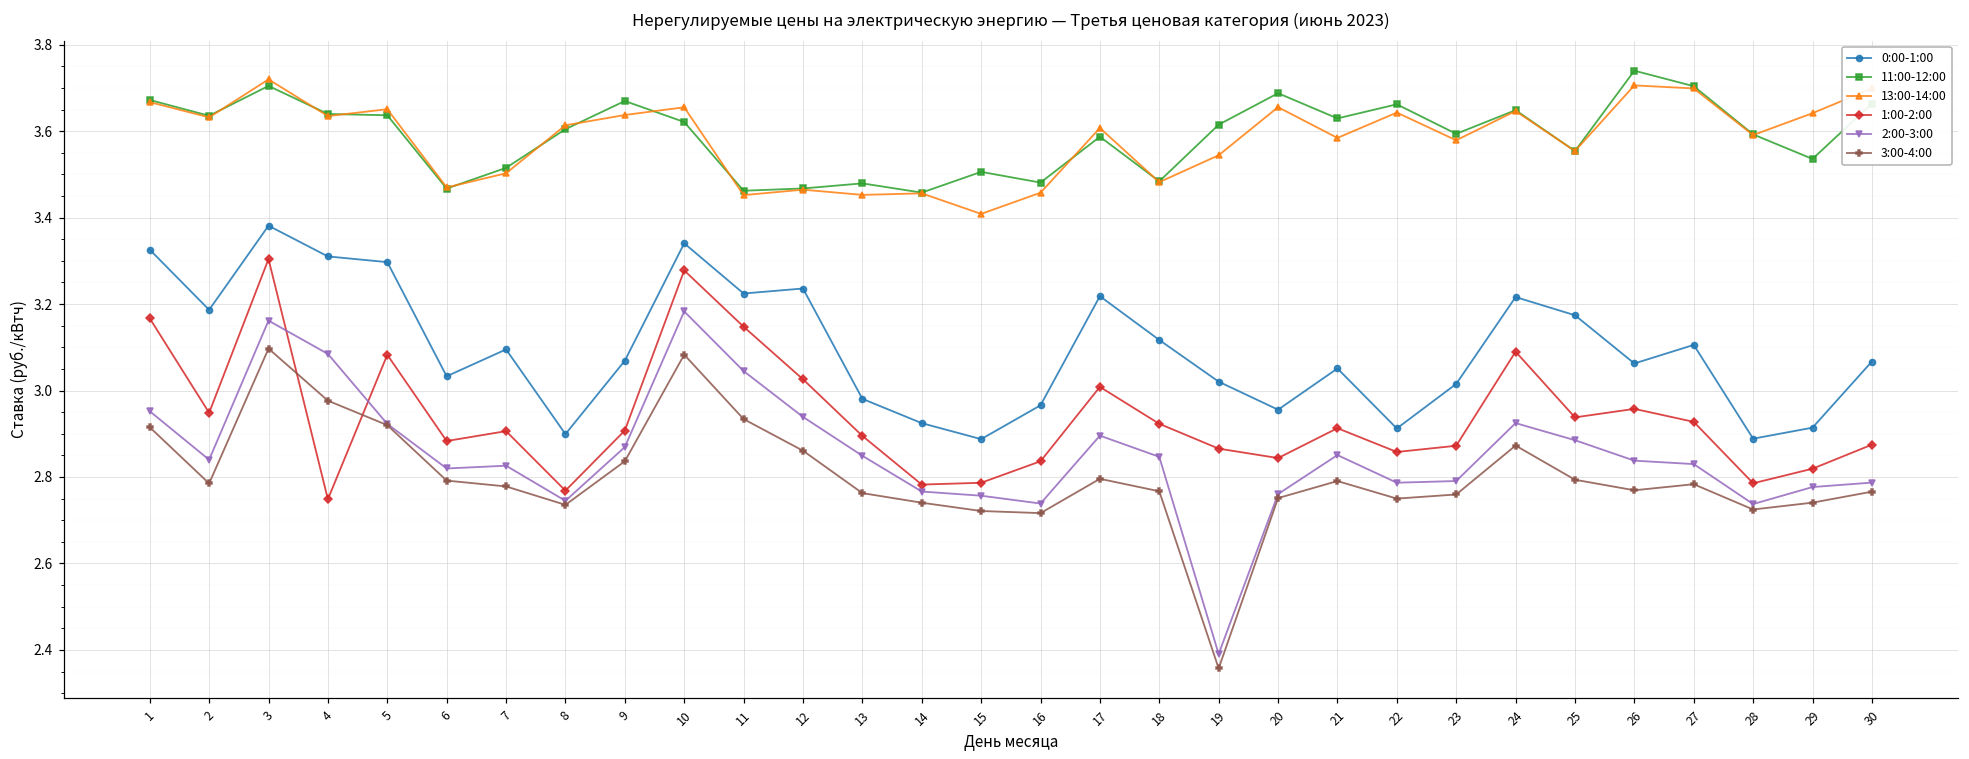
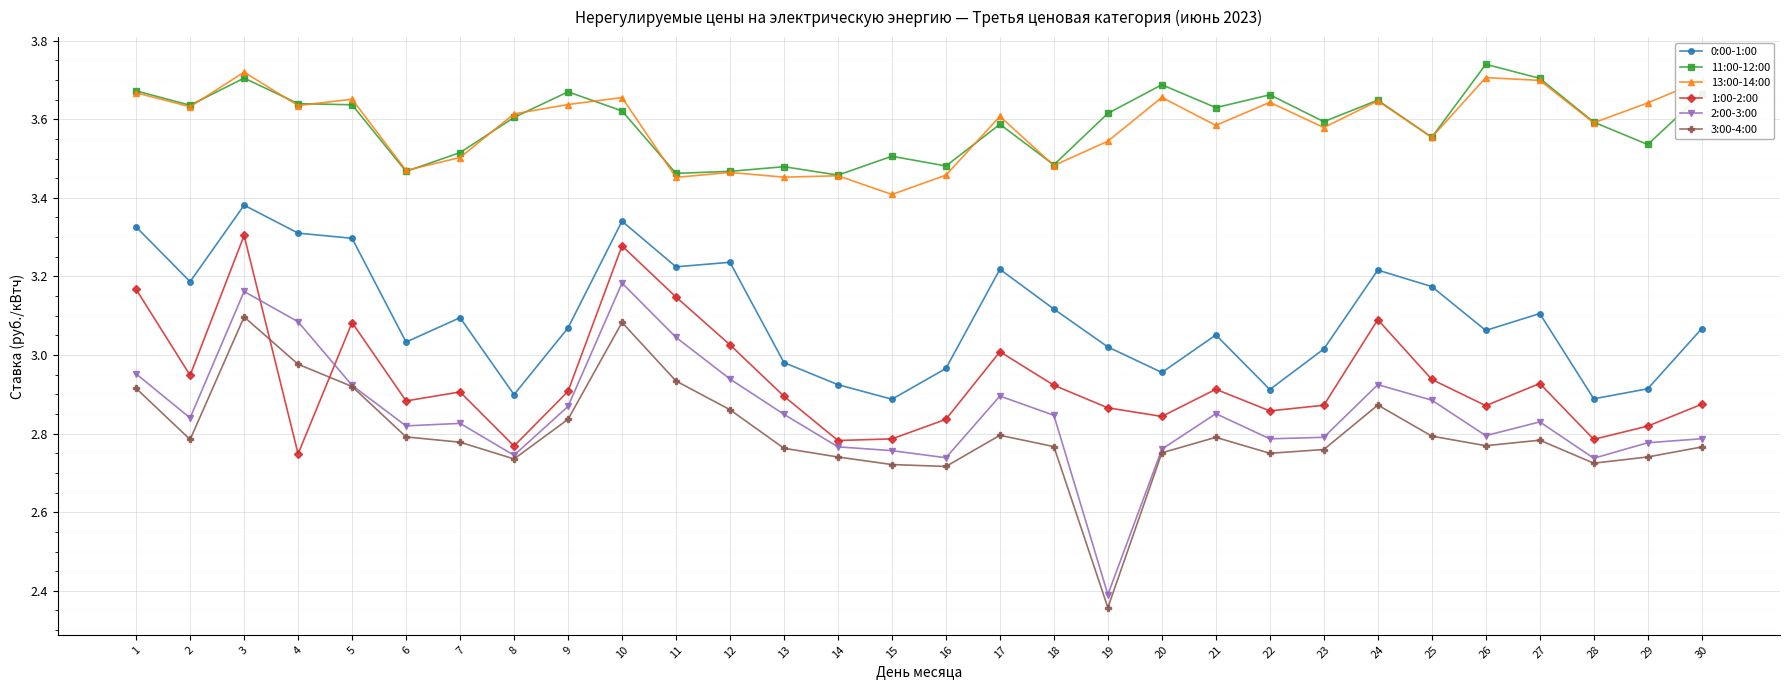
1:00-2:00, 26: 2.96 -> 2.87
2:00-3:00, 26: 2.84 -> 2.79
